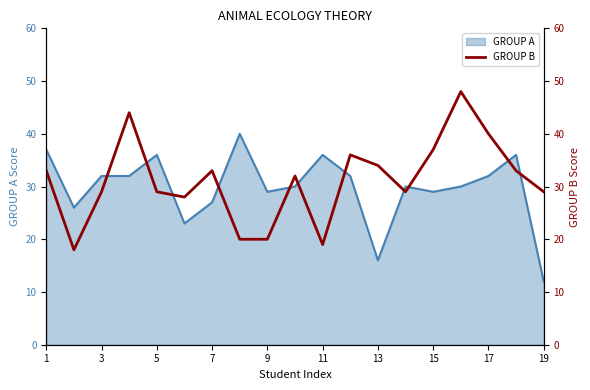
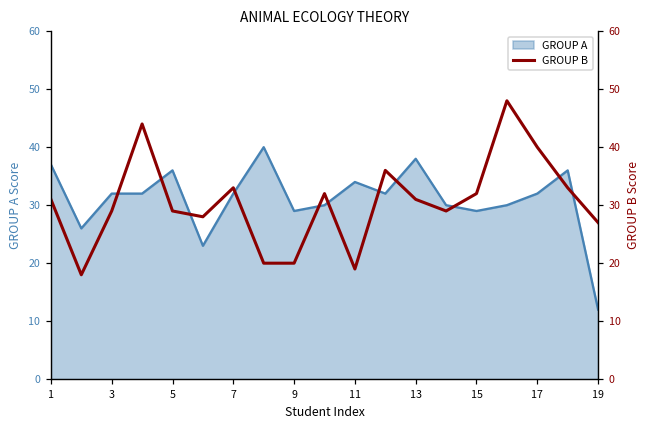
GROUP A, 7: 27 -> 32
GROUP A, 11: 36 -> 34
GROUP A, 13: 16 -> 38
GROUP B, 1: 33 -> 31
GROUP B, 13: 34 -> 31
GROUP B, 15: 37 -> 32
GROUP B, 19: 29 -> 27
